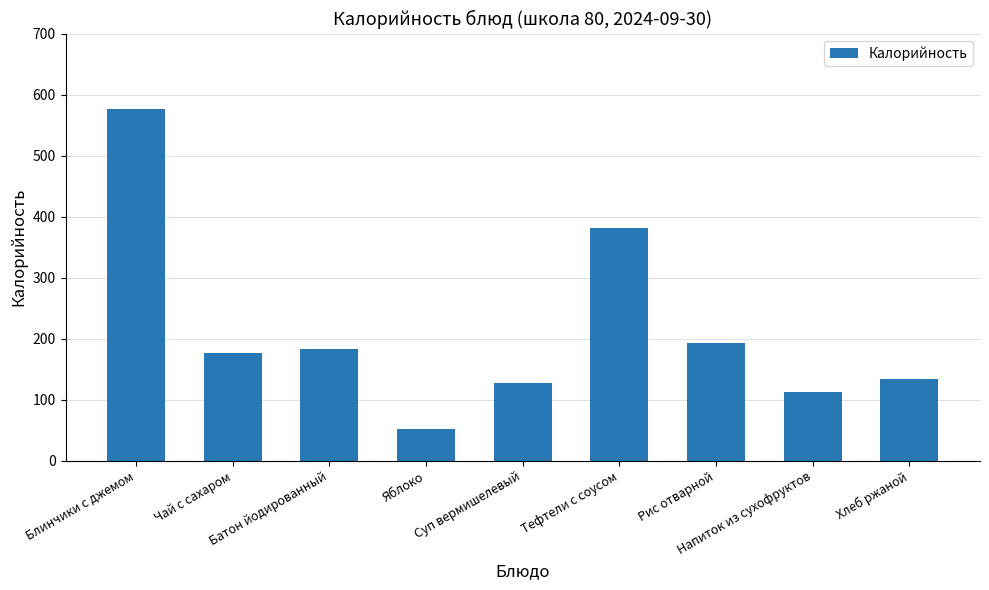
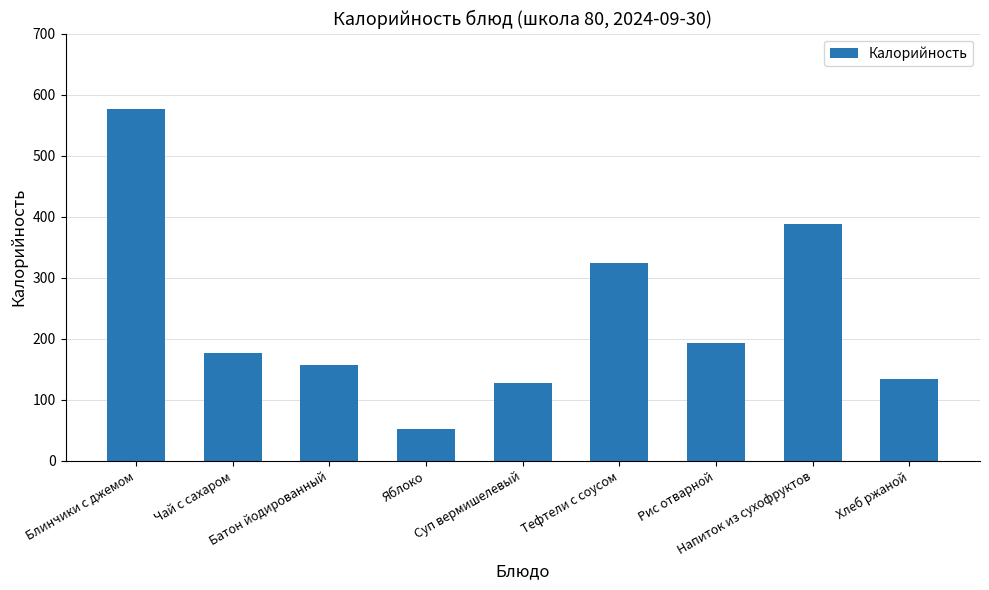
Батон йодированный: 180 -> 160
Тефтели с соусом: 380 -> 320
Напиток из сухофруктов: 110 -> 390
